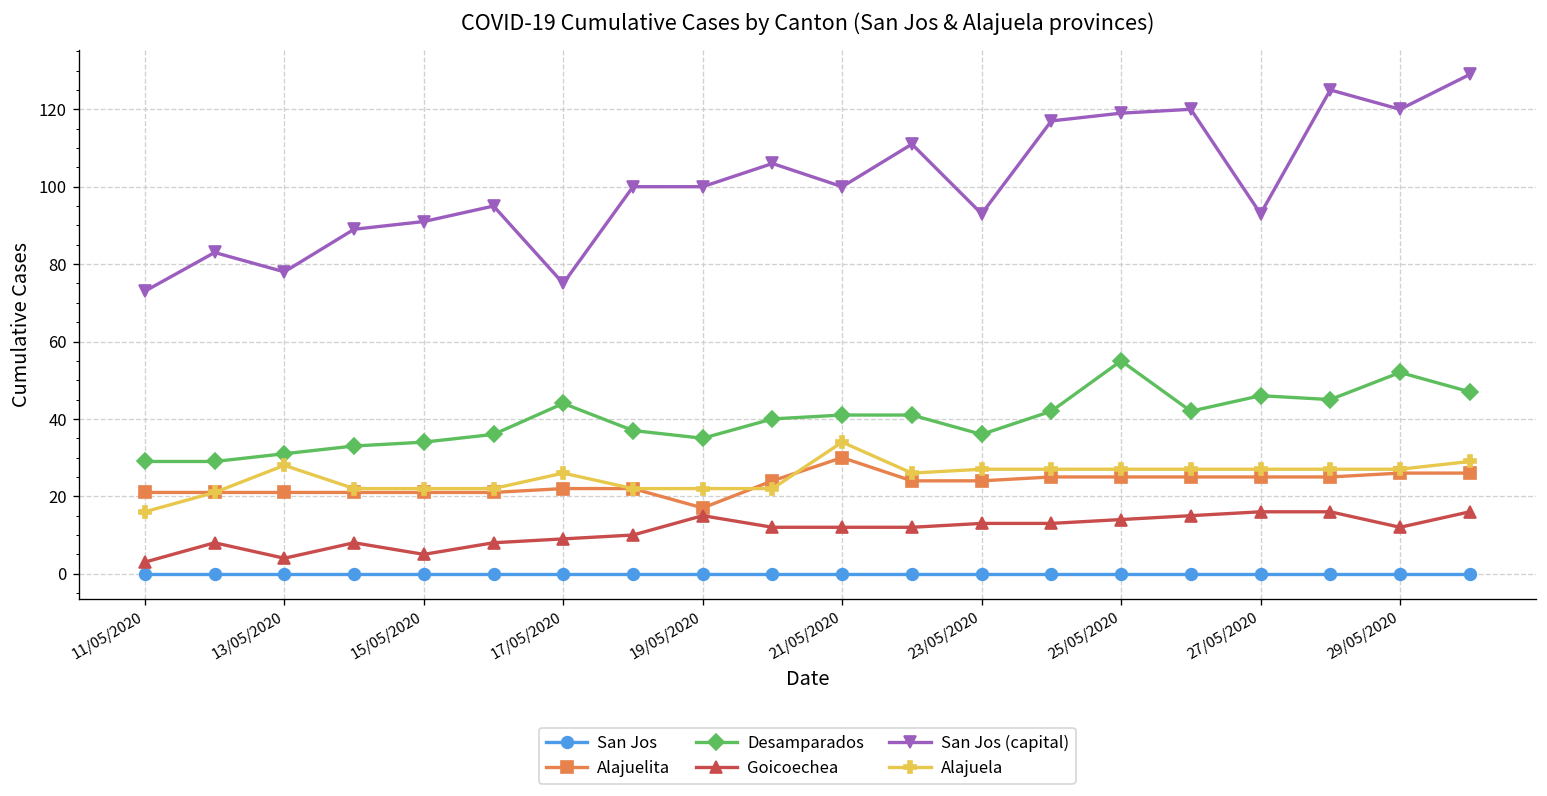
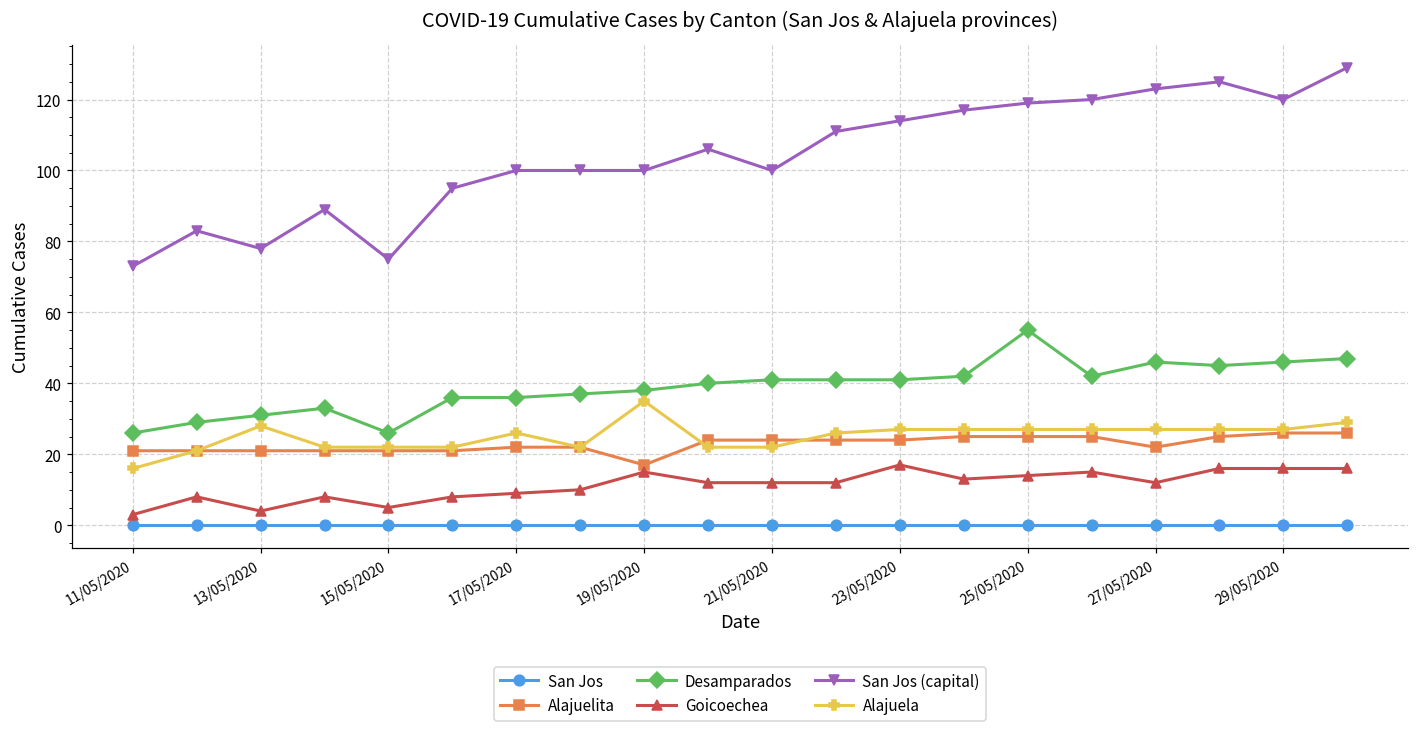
Desamparados, 11/05/2020: 29 -> 26
Desamparados, 15/05/2020: 34 -> 26
San Jos (capital), 15/05/2020: 91 -> 75
Desamparados, 17/05/2020: 44 -> 36
San Jos (capital), 17/05/2020: 75 -> 100
Desamparados, 19/05/2020: 35 -> 38
Alajuela, 19/05/2020: 22 -> 35
Alajuelita, 21/05/2020: 30 -> 24
Alajuela, 21/05/2020: 34 -> 22
Desamparados, 23/05/2020: 36 -> 41
Goicoechea, 23/05/2020: 13 -> 17
San Jos (capital), 23/05/2020: 93 -> 114
Alajuelita, 27/05/2020: 25 -> 22
Goicoechea, 27/05/2020: 16 -> 12
San Jos (capital), 27/05/2020: 93 -> 123
Desamparados, 29/05/2020: 52 -> 46
Goicoechea, 29/05/2020: 12 -> 16
